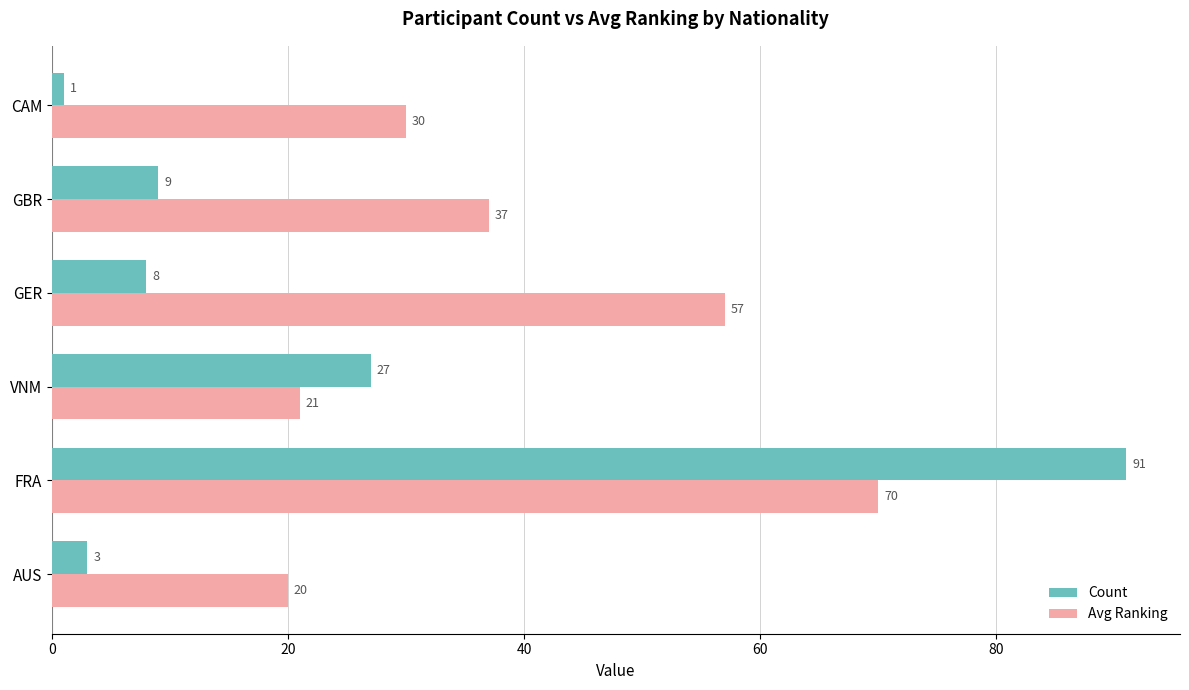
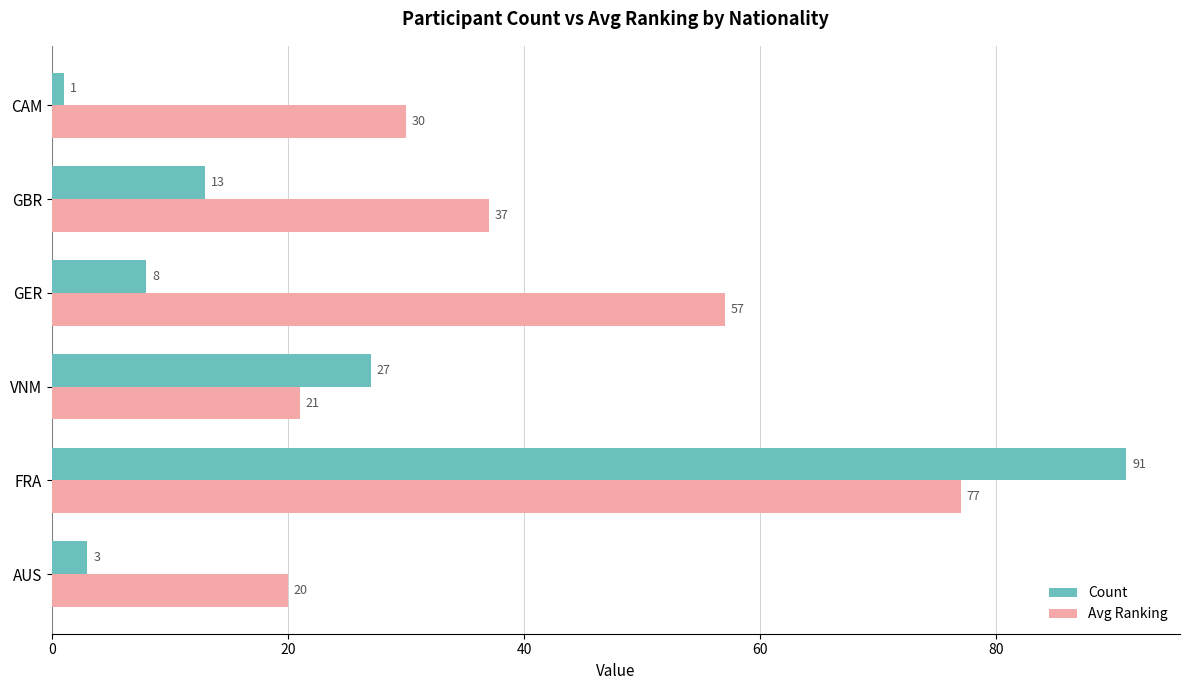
Count, GBR: 9 -> 13
Avg Ranking, FRA: 70 -> 77
